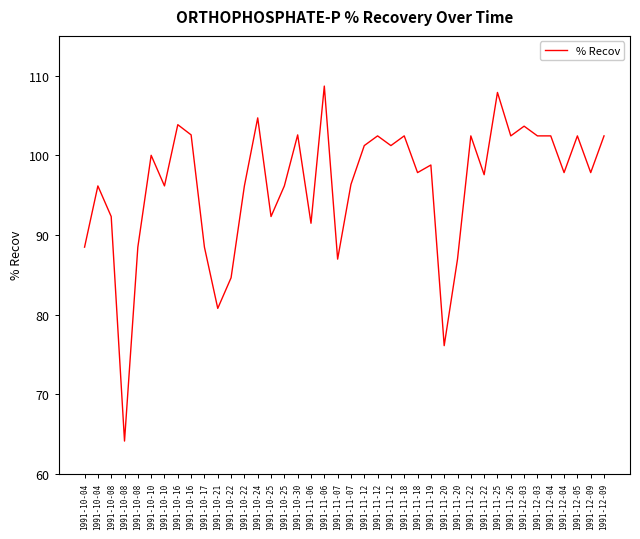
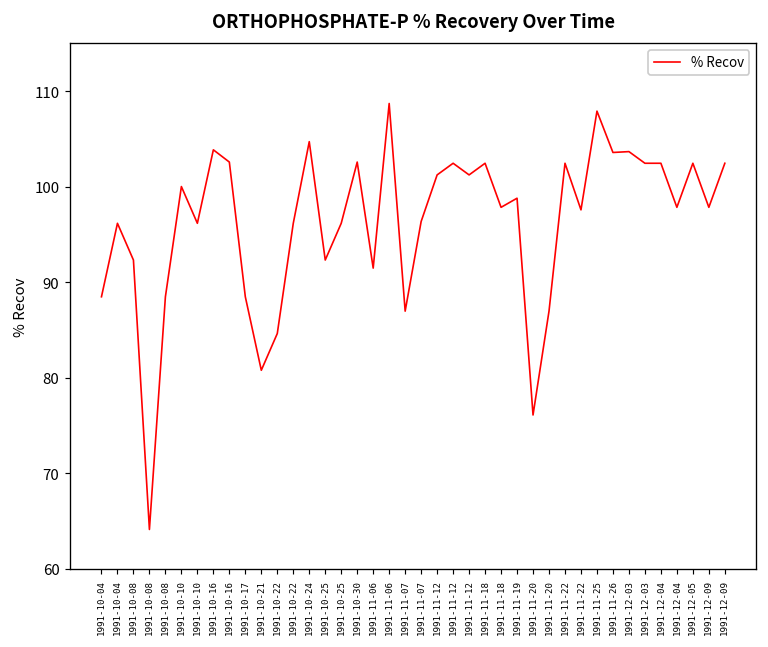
1991-11-26: 102 -> 104
